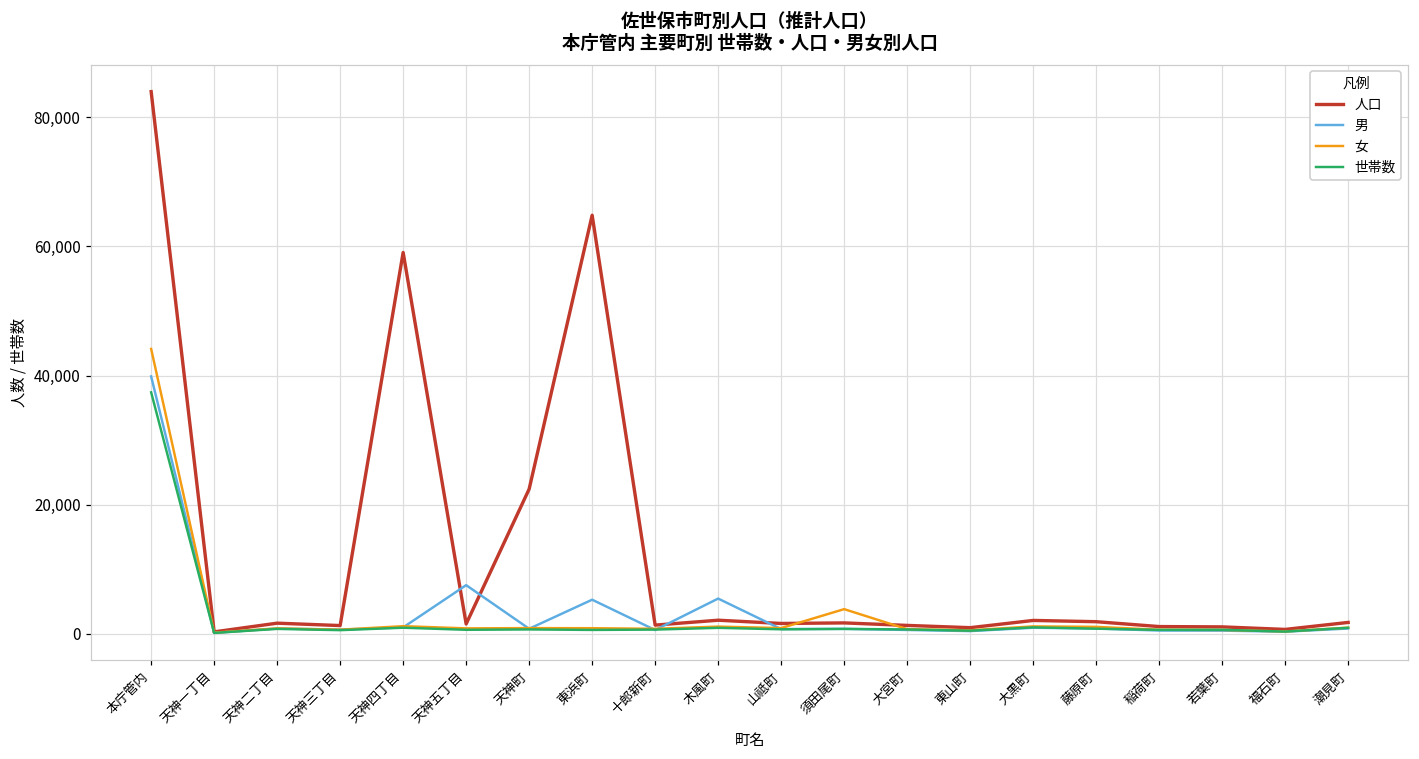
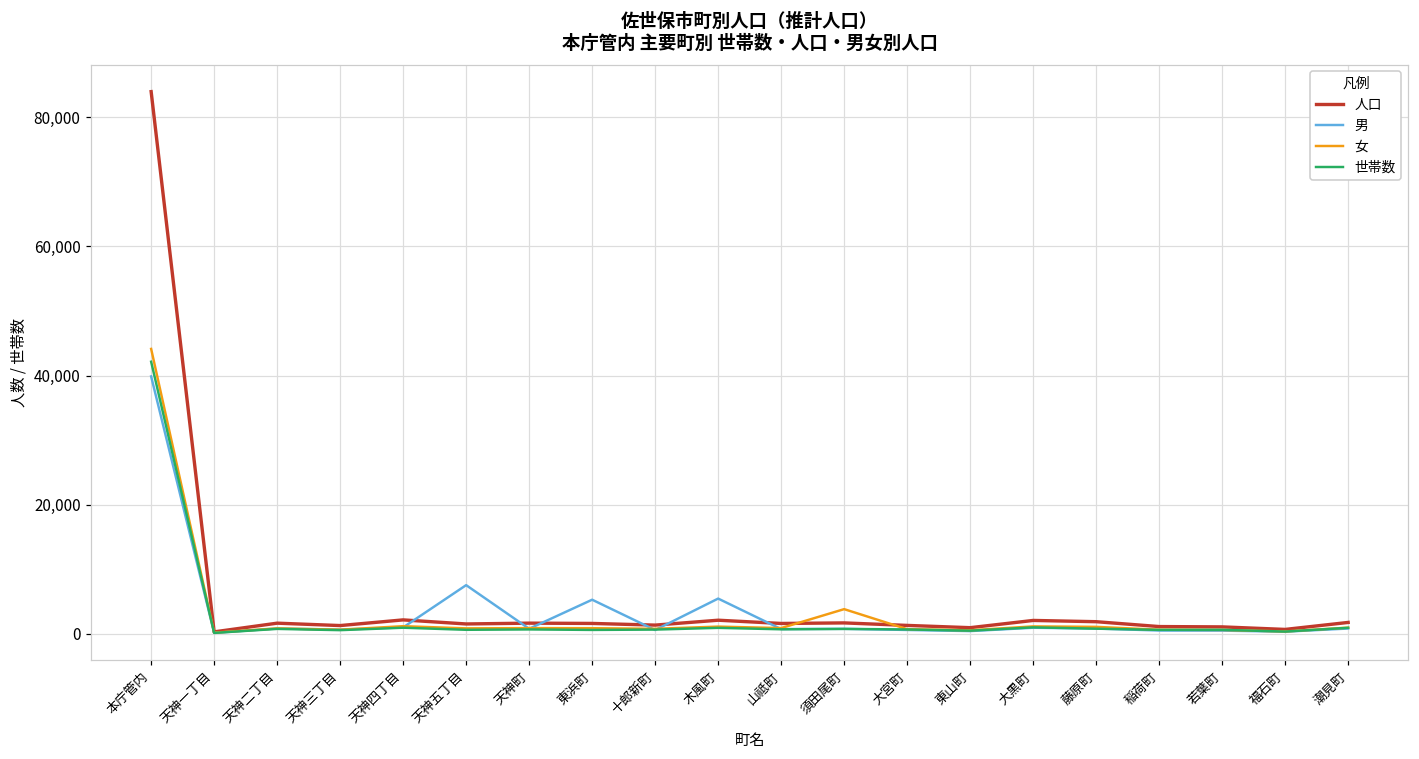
世帯数, 本庁管内: 37,000 -> 42,000
人口, 天神四丁目: 59,000 -> 2,000
人口, 天神町: 22,000 -> 2,000
人口, 東浜町: 65,000 -> 2,000
